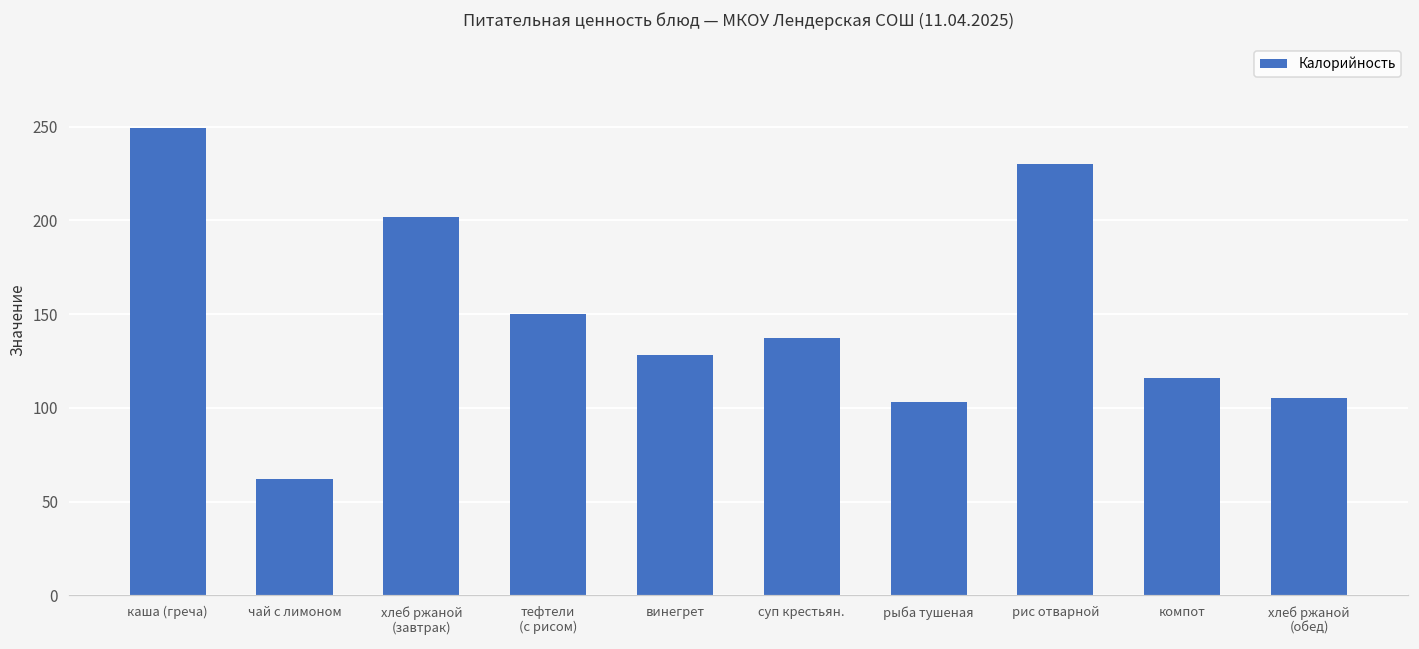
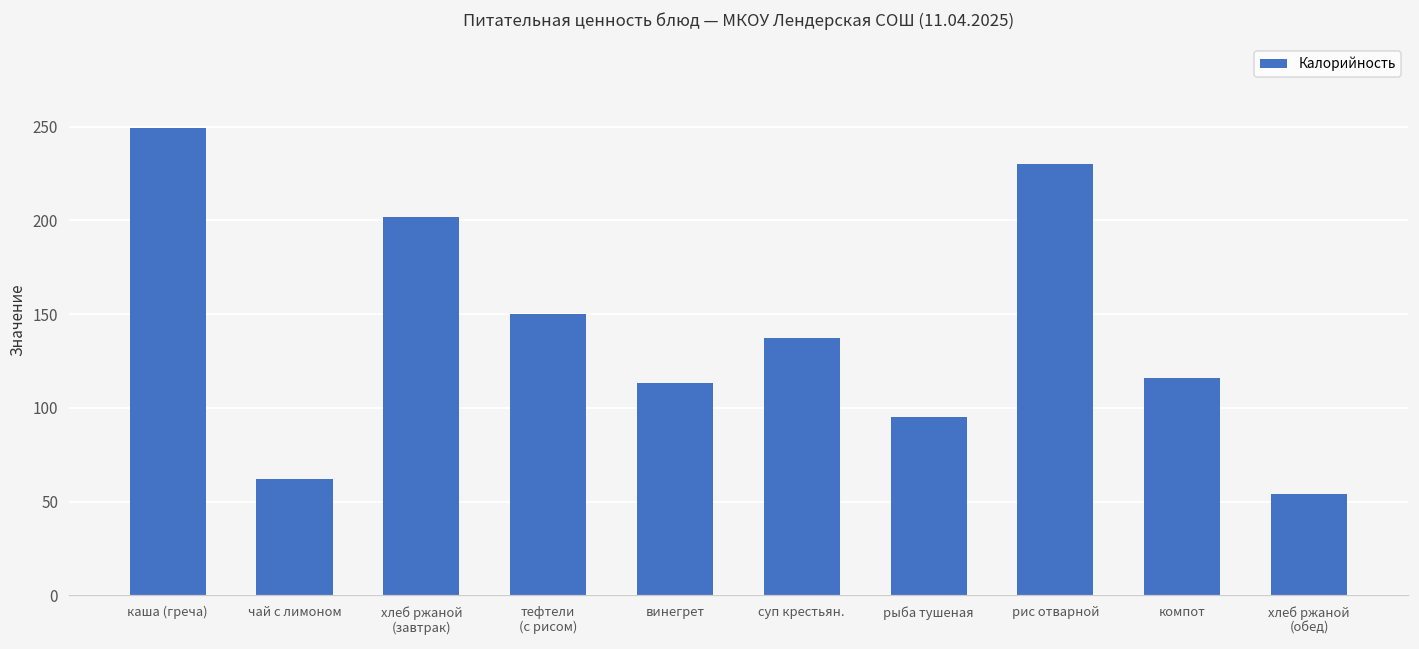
винегрет: 128 -> 113
рыба тушеная: 103 -> 95
хлеб ржаной (обед): 105 -> 54
